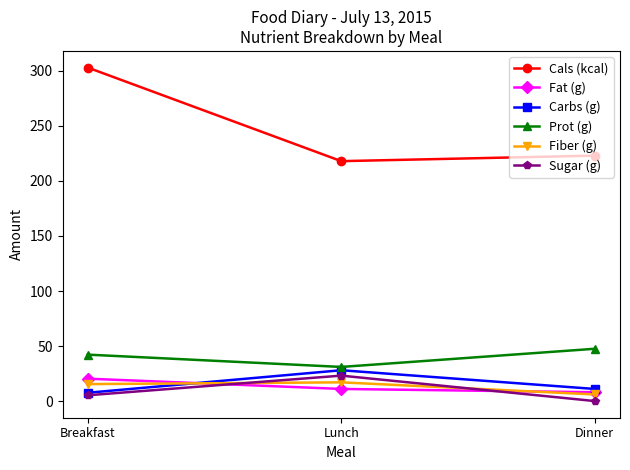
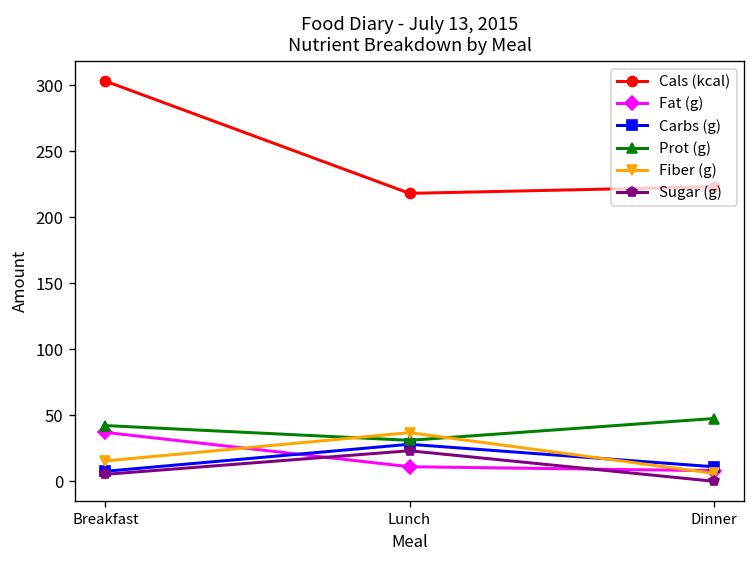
Fat (g), Breakfast: 20 -> 37
Fiber (g), Lunch: 17 -> 37
